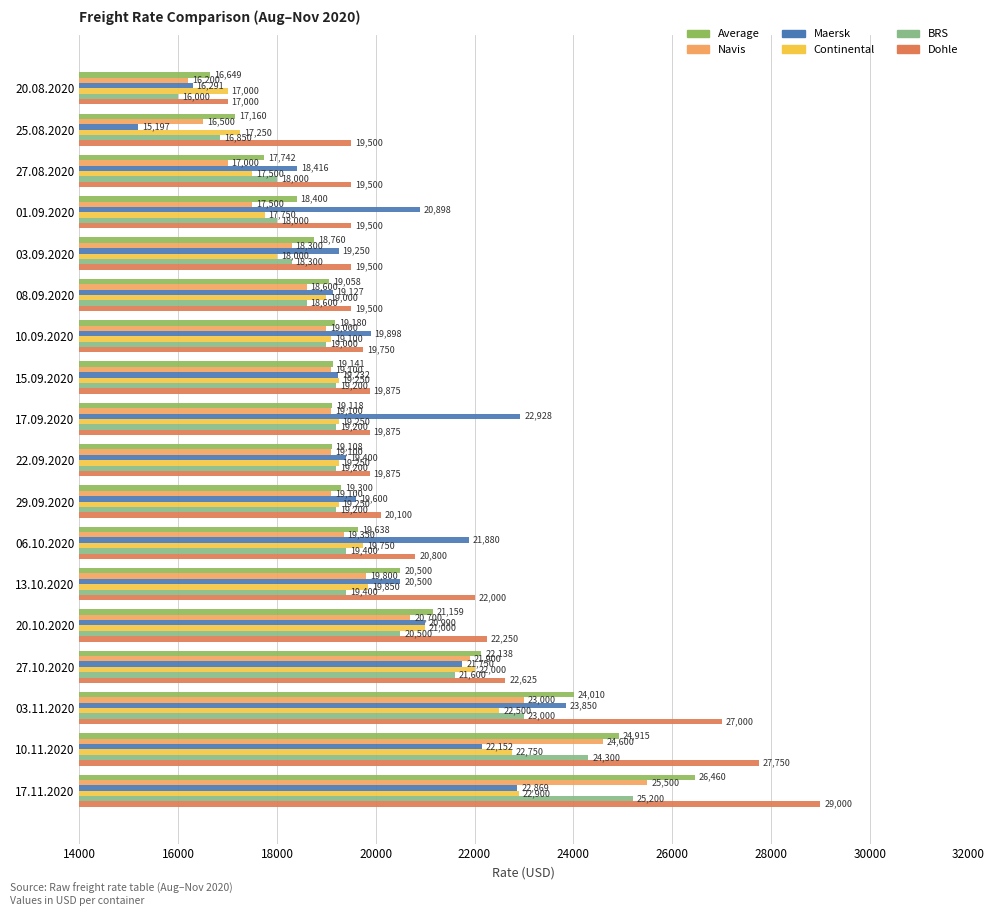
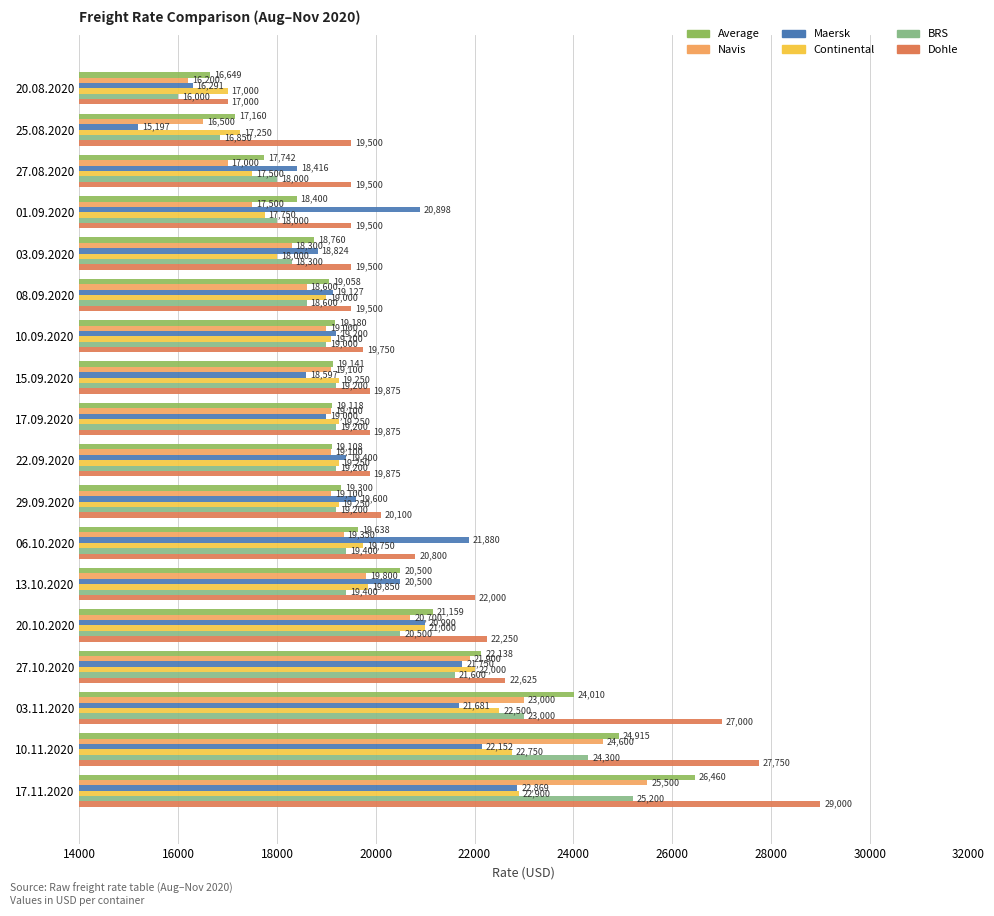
Maersk, 03.09.2020: 19,250 -> 18,824
Maersk, 10.09.2020: 19,898 -> 19,200
Maersk, 15.09.2020: 19,232 -> 18,597
Maersk, 17.09.2020: 22,928 -> 19,000
Maersk, 03.11.2020: 23,850 -> 21,681
